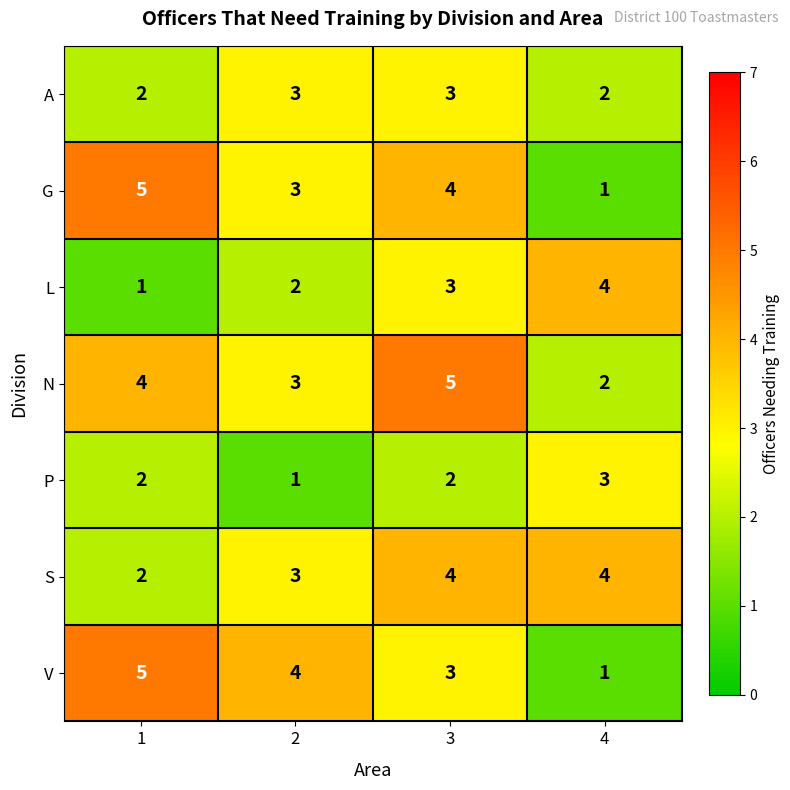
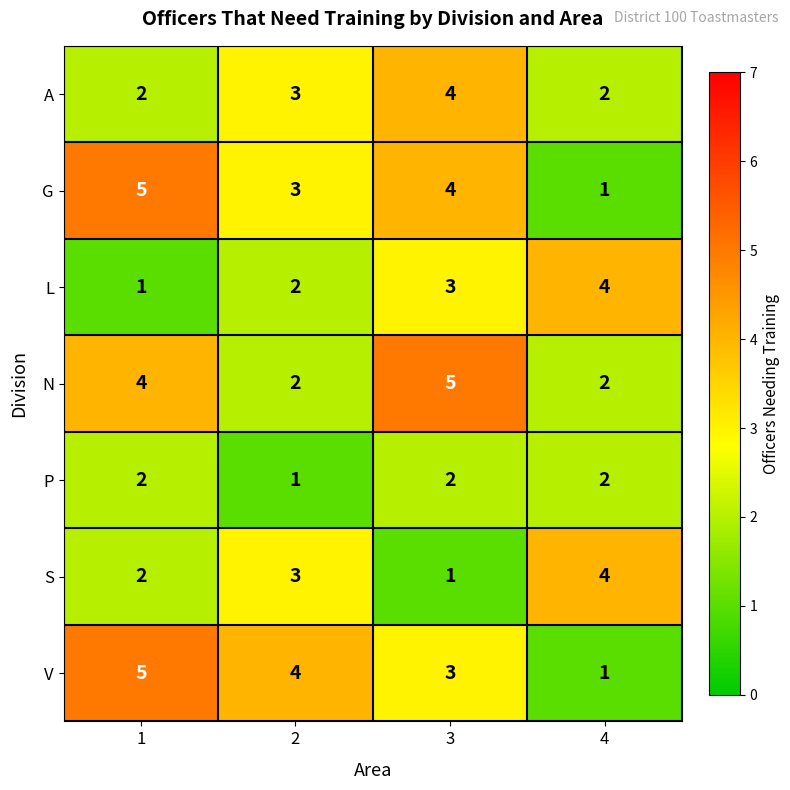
A, 3: 3 -> 4
N, 2: 3 -> 2
P, 4: 3 -> 2
S, 3: 4 -> 1
